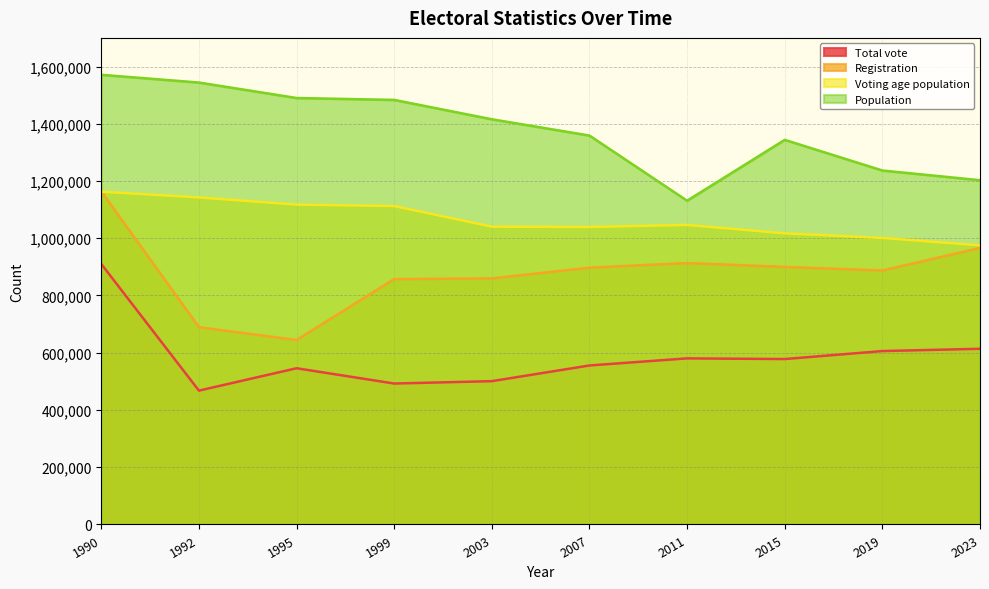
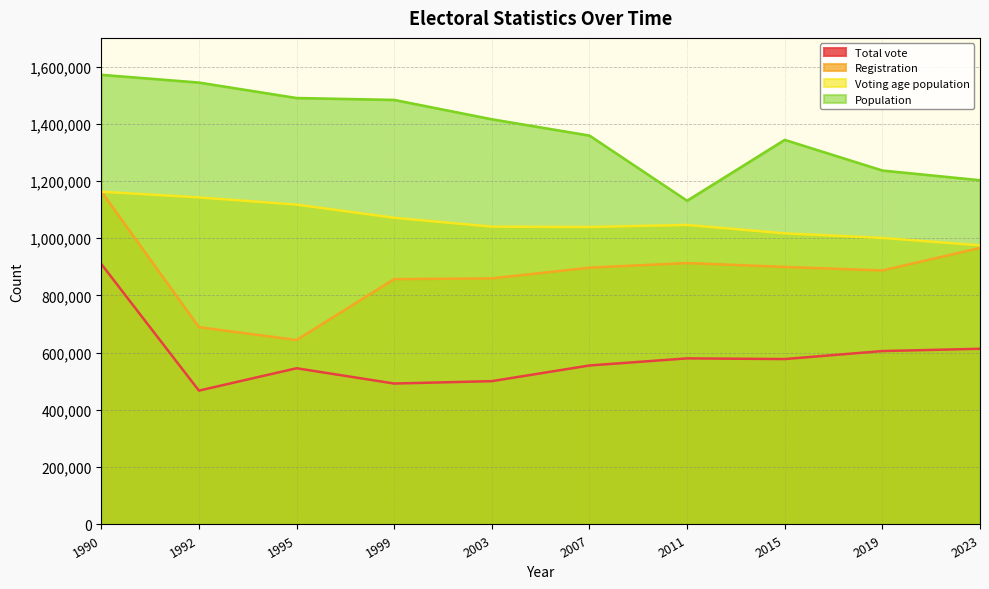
Voting age population, 1999: 1,110,000 -> 1,070,000
